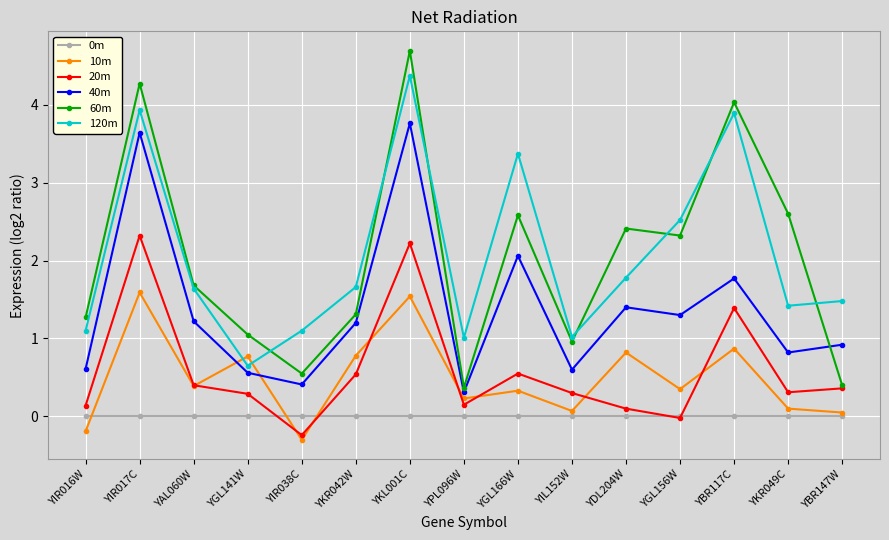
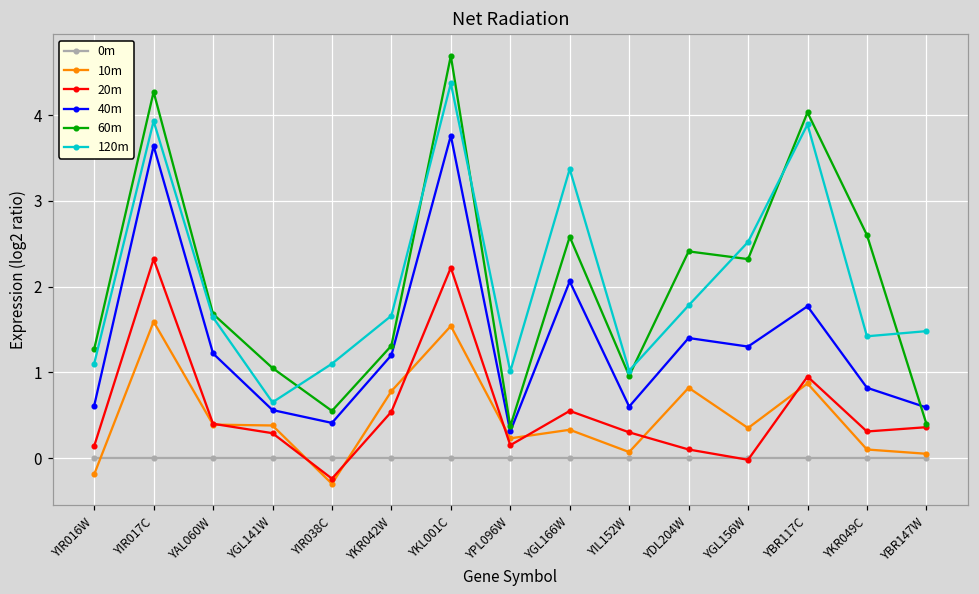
10m, YGL141W: 0.8 -> 0.4
20m, YBR117C: 1.4 -> 1.0
40m, YBR147W: 0.9 -> 0.6
